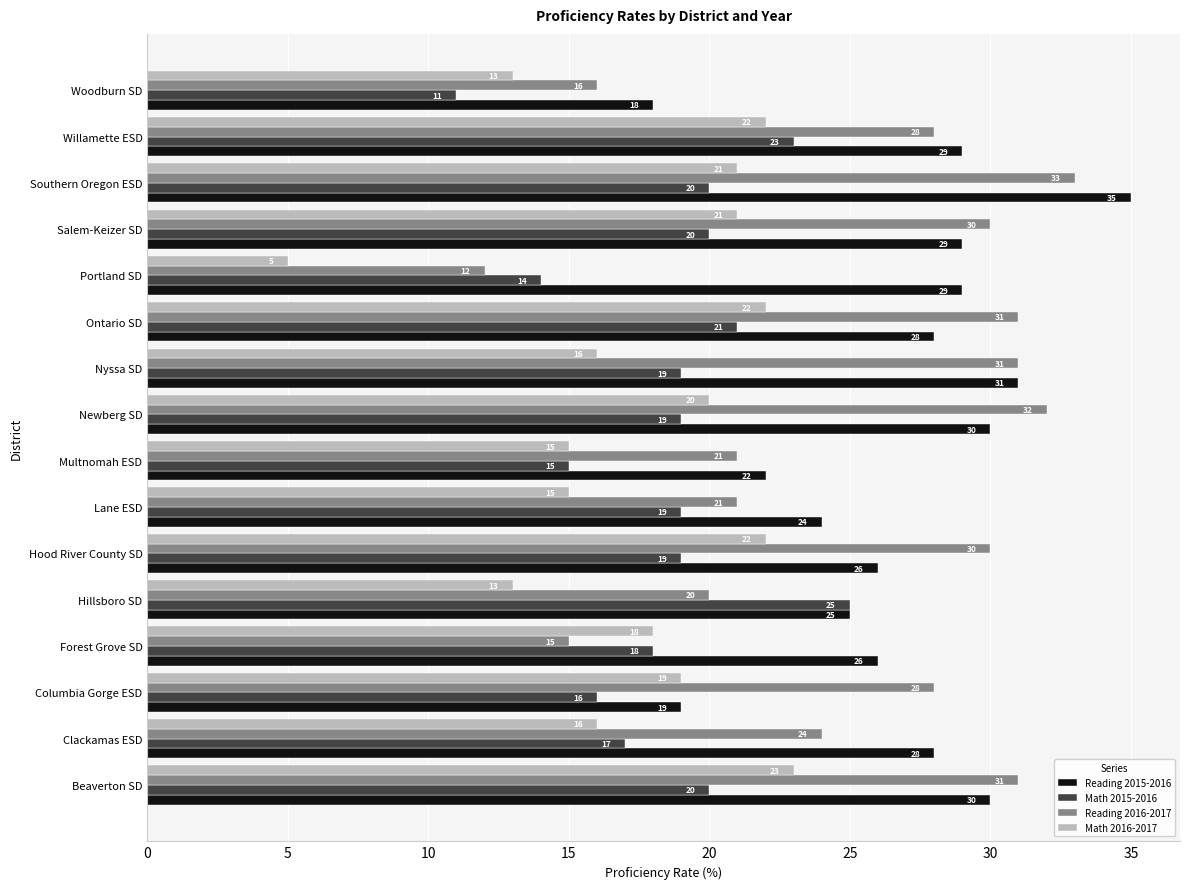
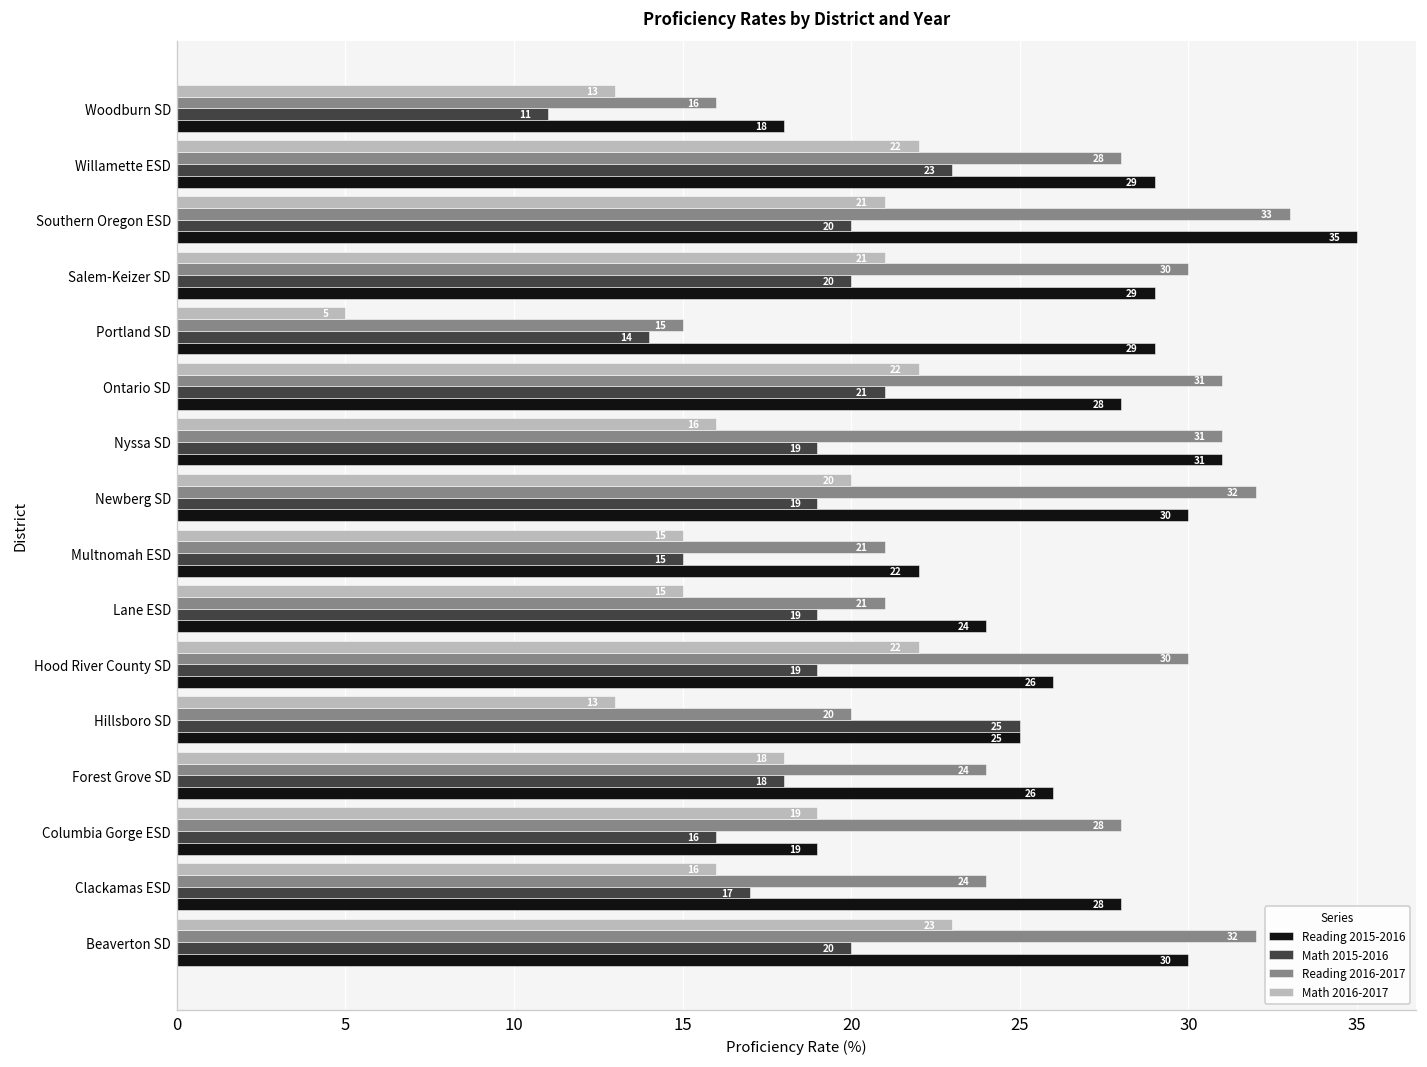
Reading 2016-2017, Portland SD: 12 -> 15
Reading 2016-2017, Forest Grove SD: 15 -> 24
Reading 2016-2017, Beaverton SD: 31 -> 32
